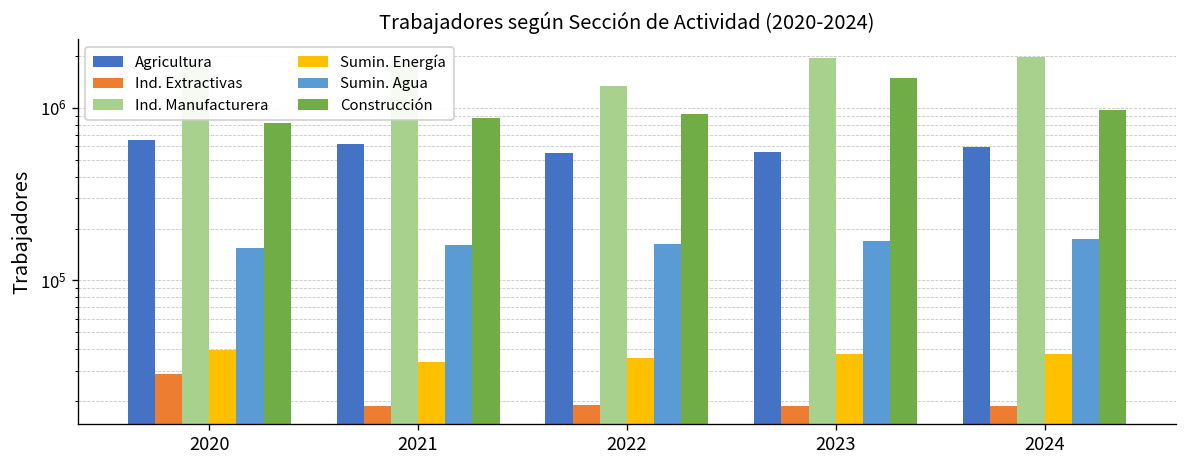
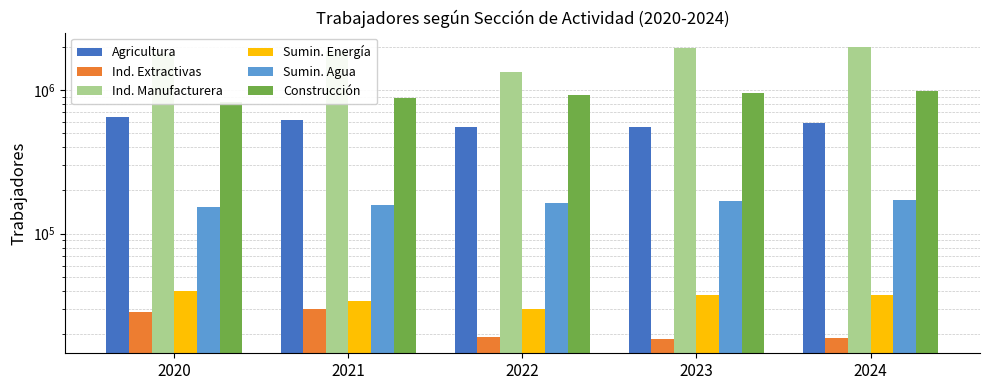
Ind. Extractivas, 2021: 19000 -> 30000
Sumin. Energía, 2022: 36000 -> 30000
Construcción, 2023: 1500000 -> 1000000
